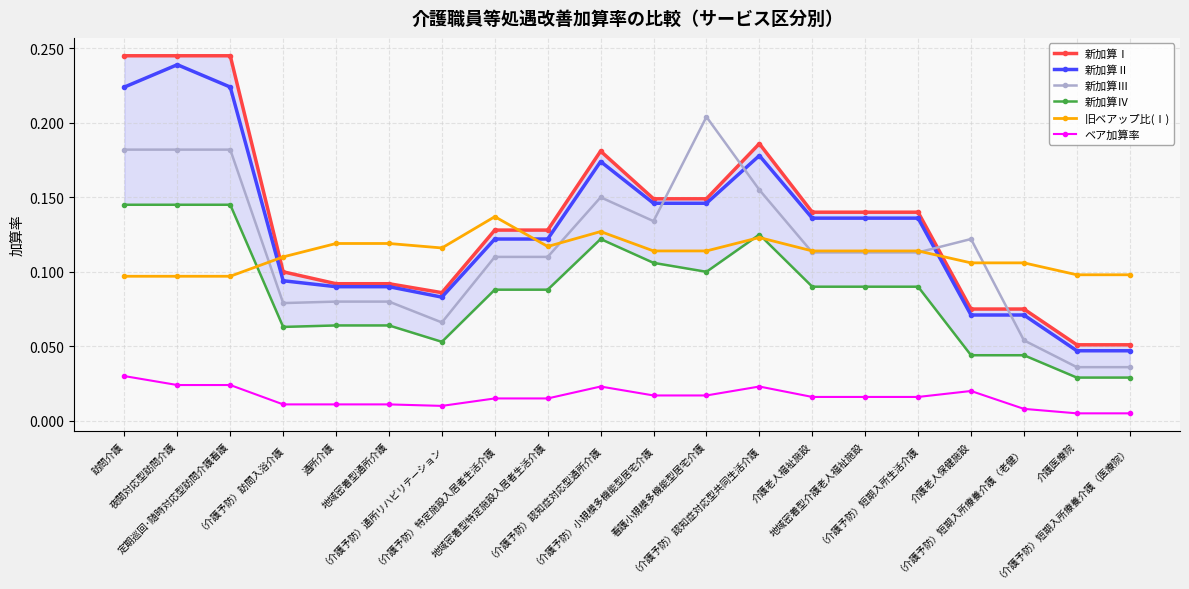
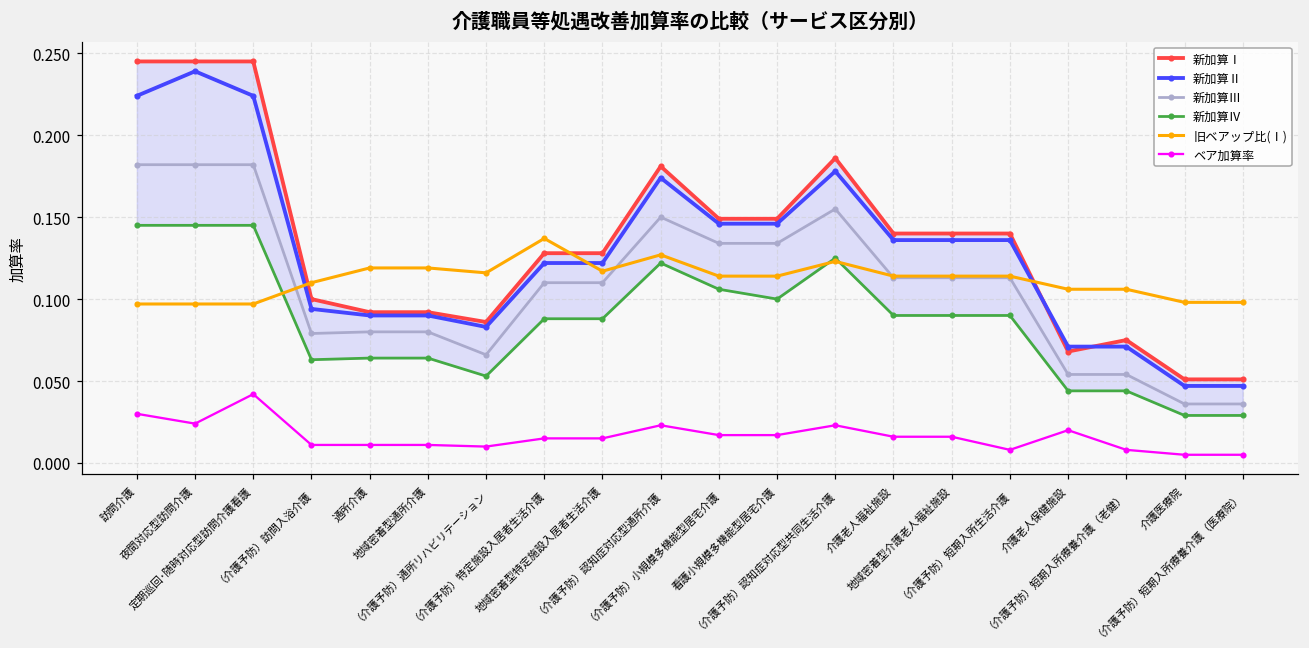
ベア加算率, 定期巡回･随時対応型訪問介護看護: 0.024 -> 0.042
新加算Ⅲ, 看護小規模多機能型居宅介護: 0.204 -> 0.134
ベア加算率, （介護予防）短期入所生活介護: 0.016 -> 0.008
新加算Ⅰ, 介護老人保健施設: 0.075 -> 0.068
新加算Ⅲ, 介護老人保健施設: 0.122 -> 0.054
